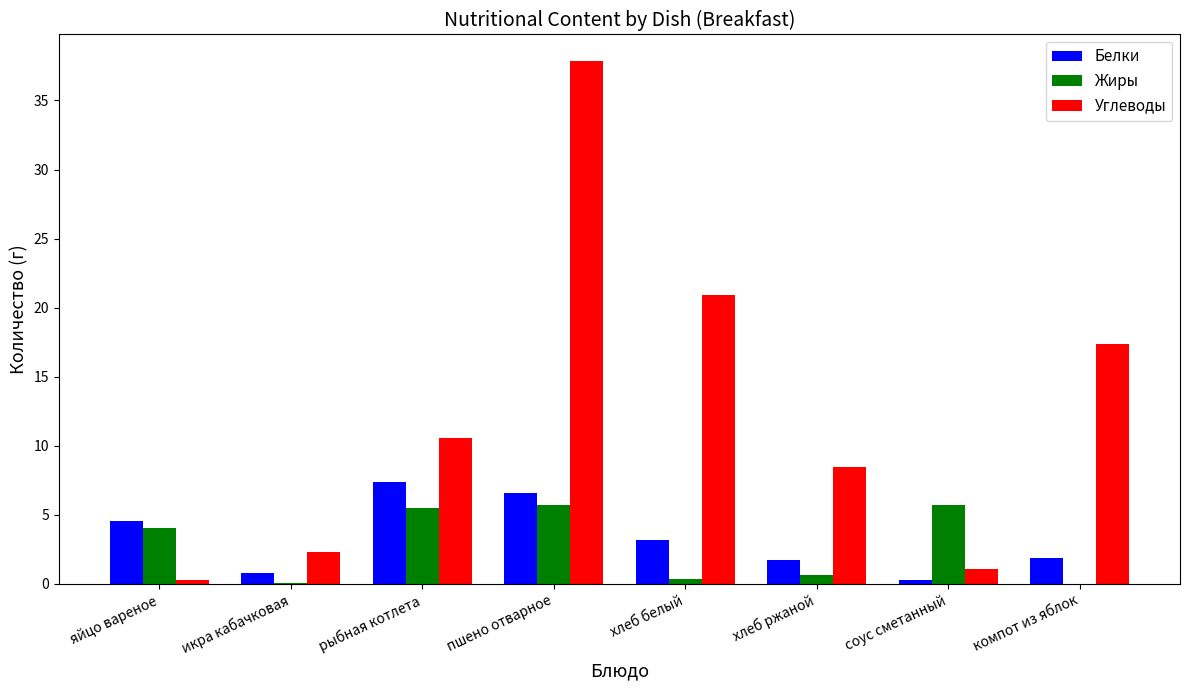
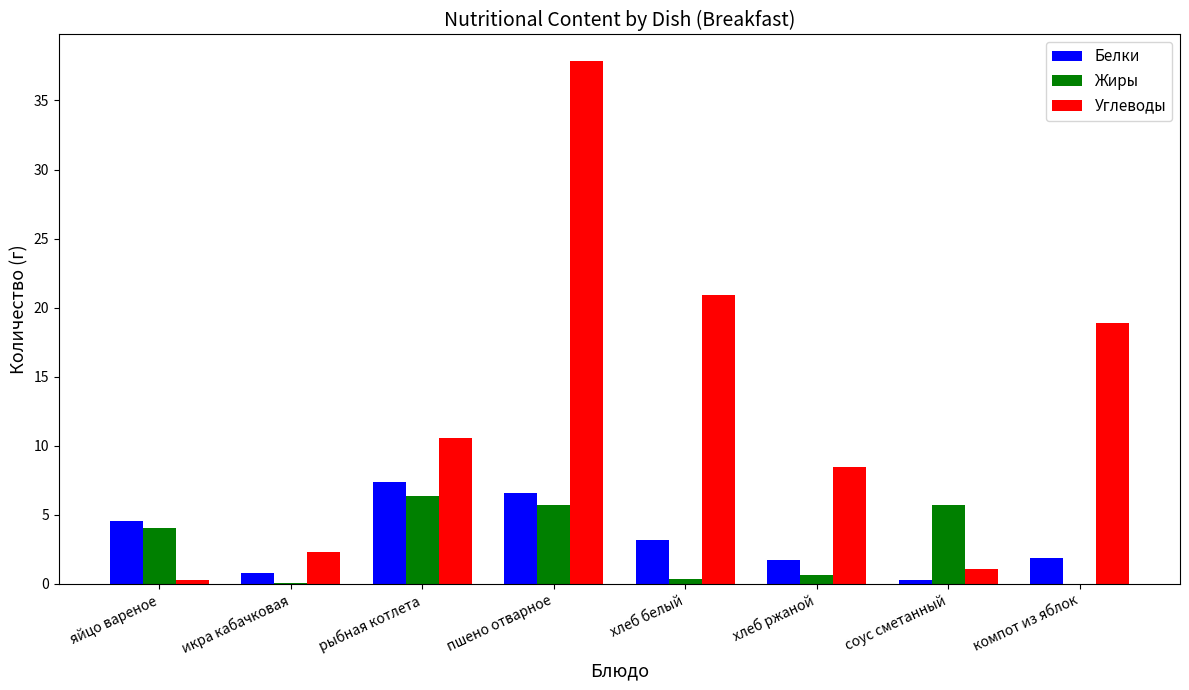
Жиры, рыбная котлета: 5.5 -> 6.3
Углеводы, компот из яблок: 17.3 -> 18.9
